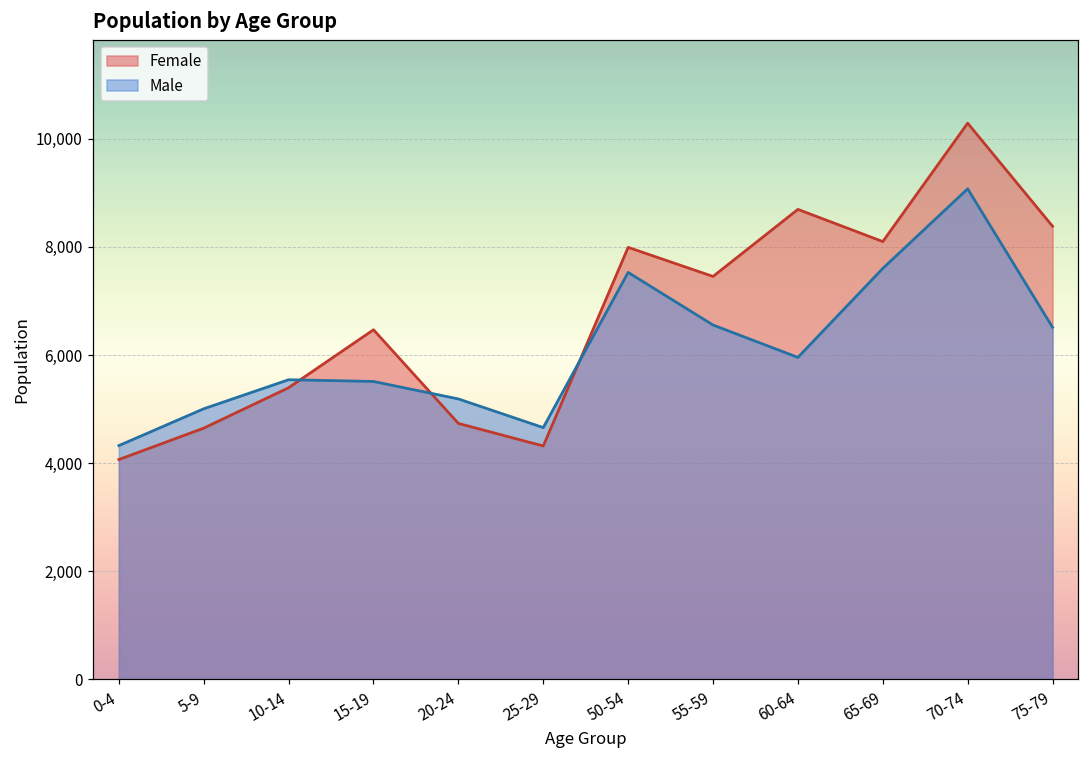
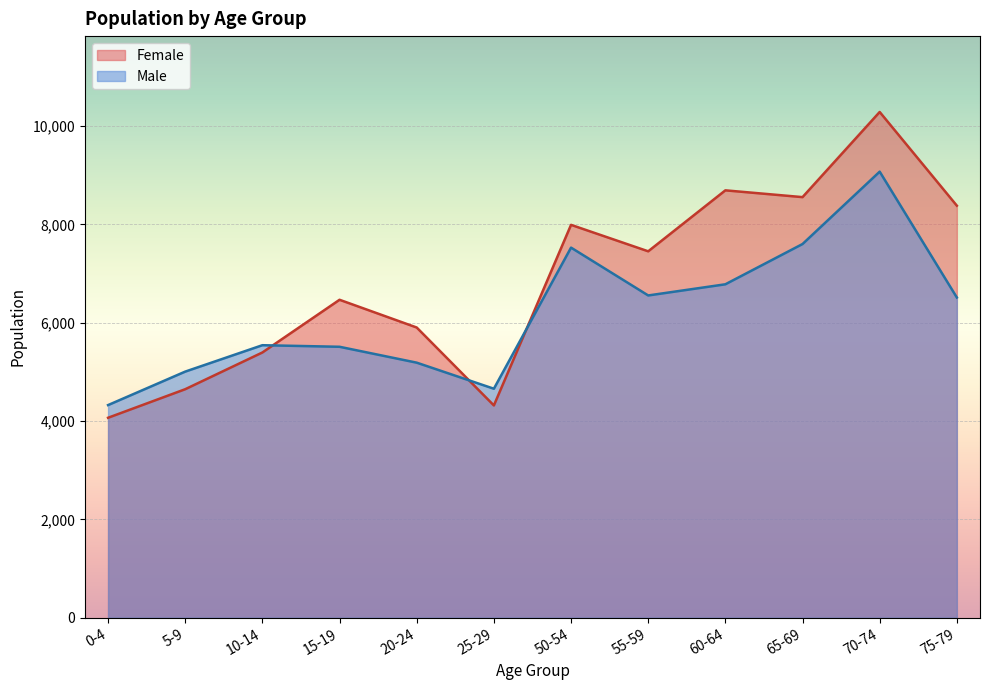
Female, 20-24: 4,700 -> 5,900
Male, 60-64: 6,000 -> 6,800
Female, 65-69: 8,100 -> 8,600
